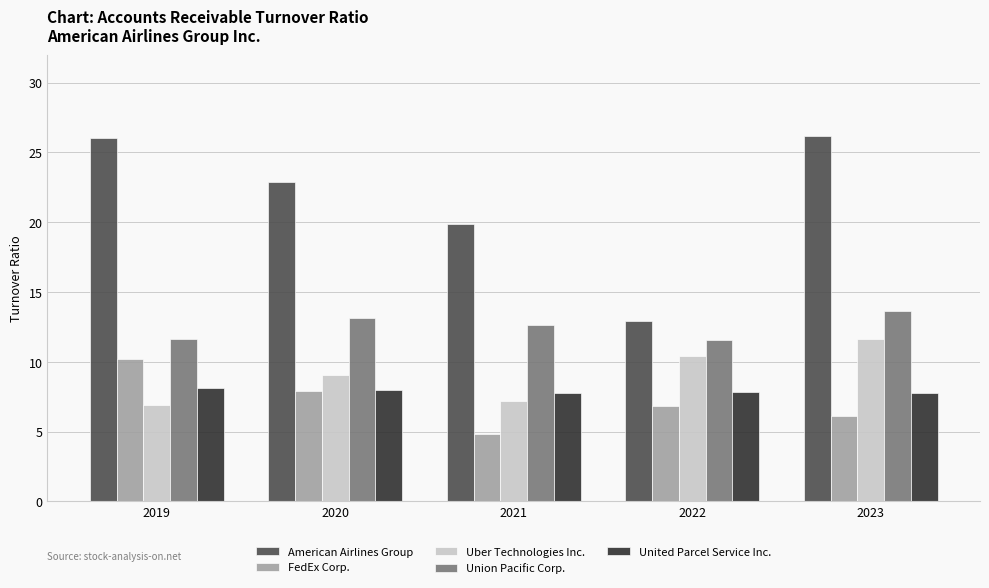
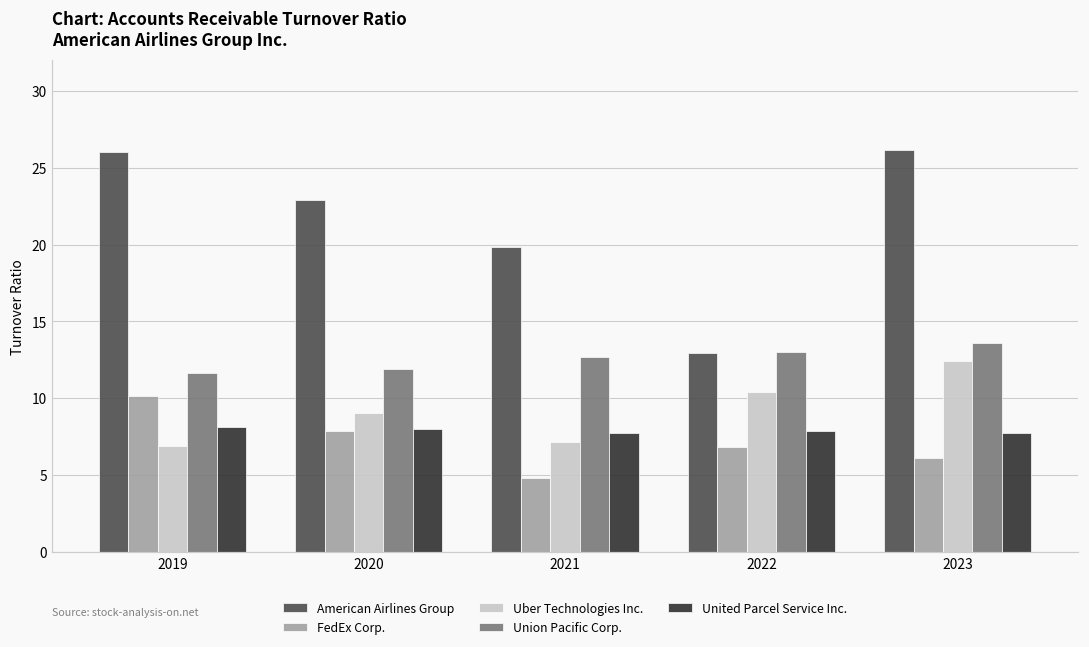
Union Pacific Corp., 2020: 13.2 -> 11.9
Union Pacific Corp., 2022: 11.6 -> 13.0
Uber Technologies Inc., 2023: 11.7 -> 12.4
